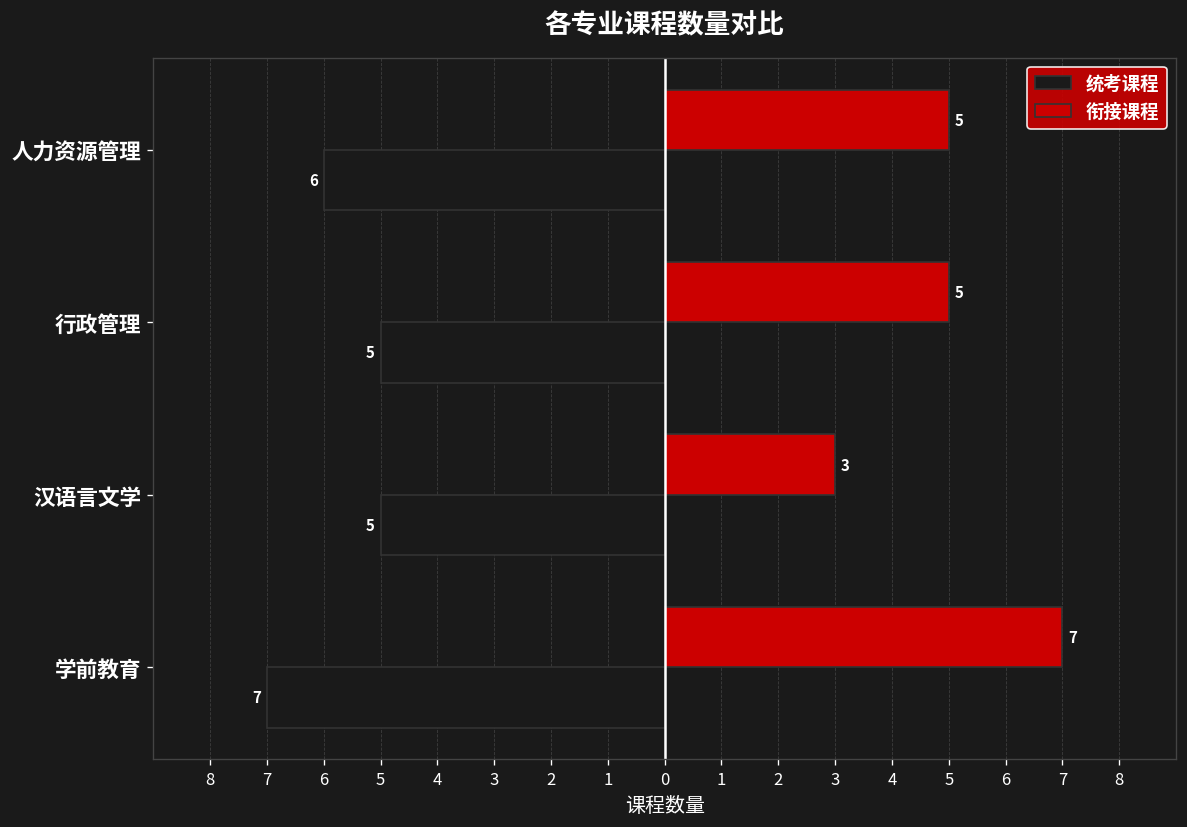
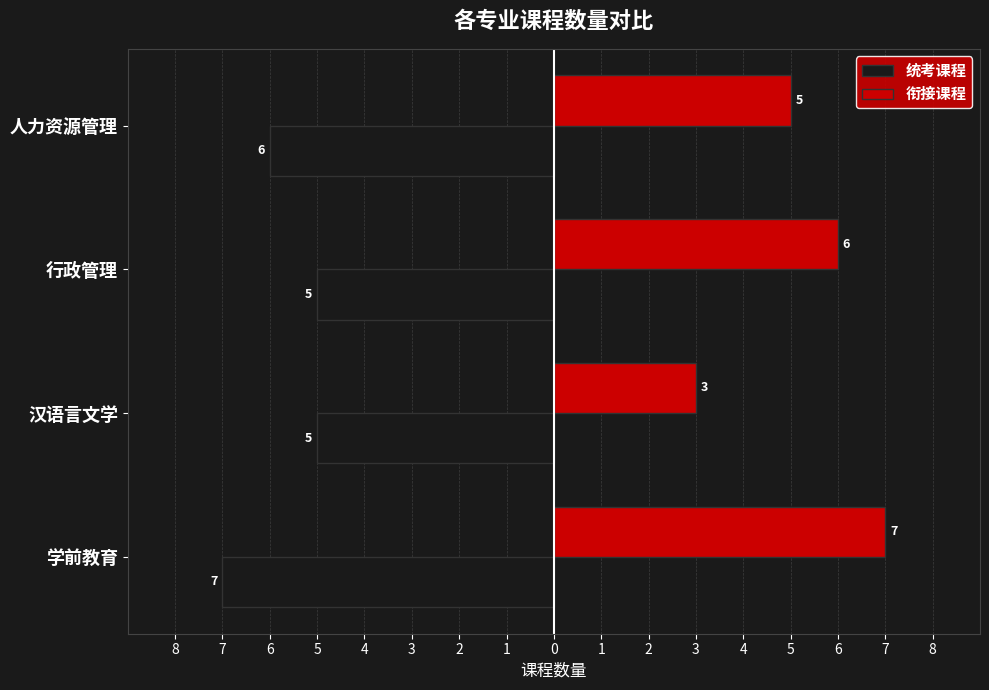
衔接课程, 行政管理: 5 -> 6
